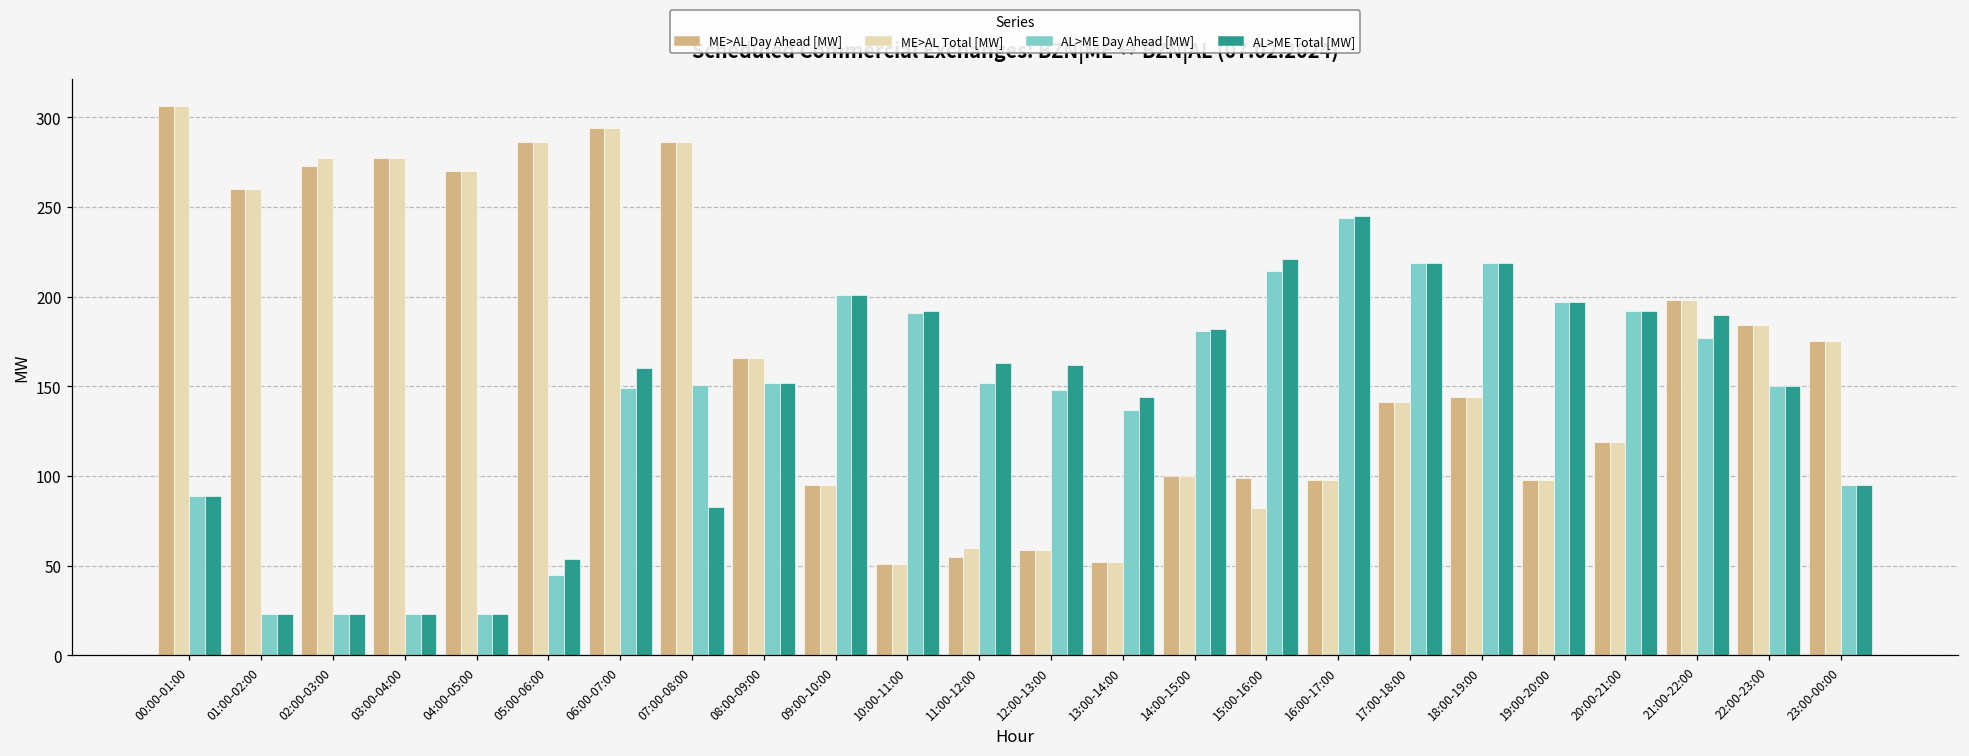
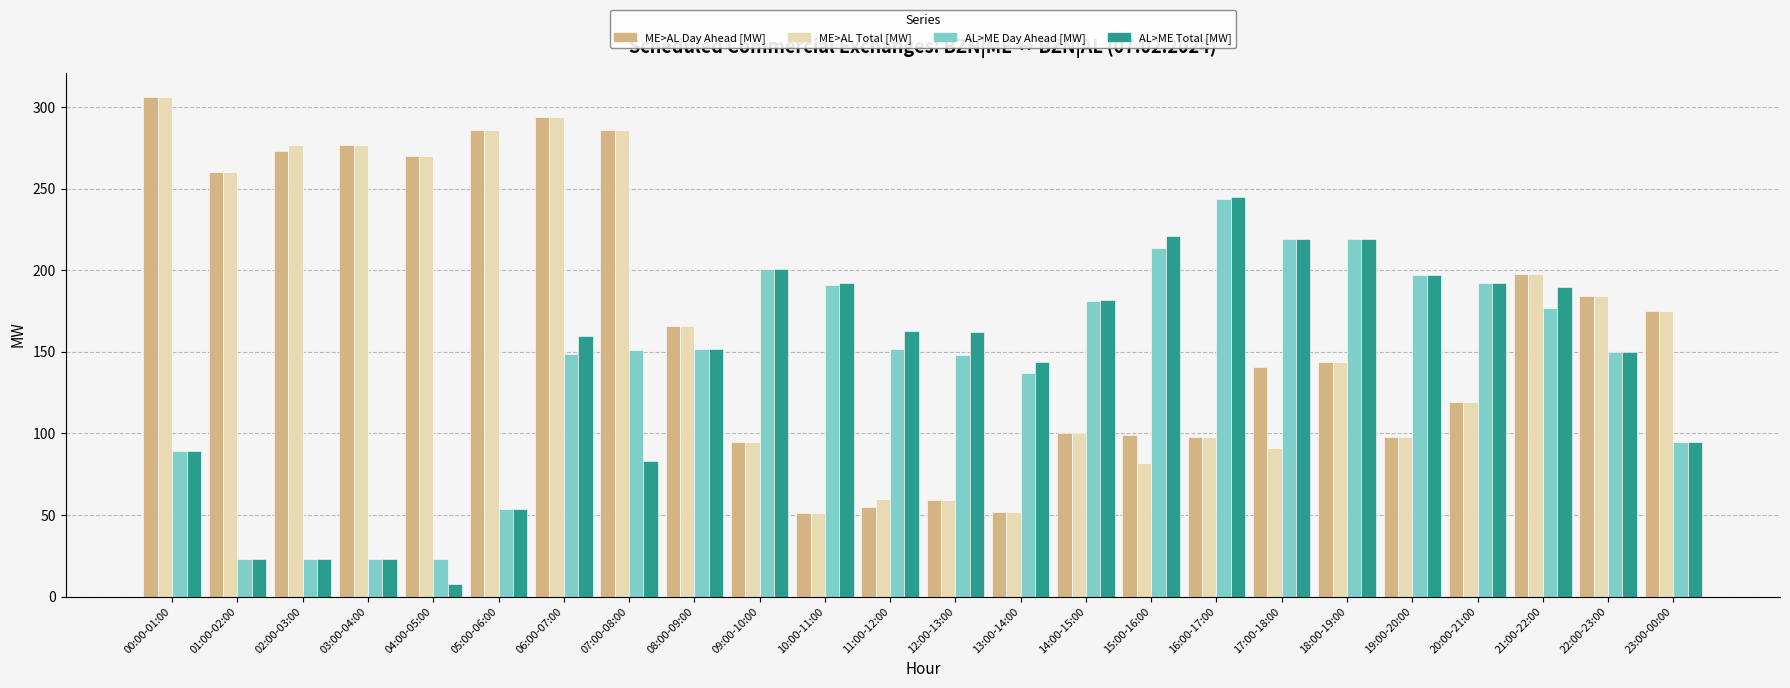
AL>ME Total [MW], 04:00-05:00: 23 -> 8
AL>ME Day Ahead [MW], 05:00-06:00: 45 -> 54
ME>AL Total [MW], 17:00-18:00: 141 -> 91
